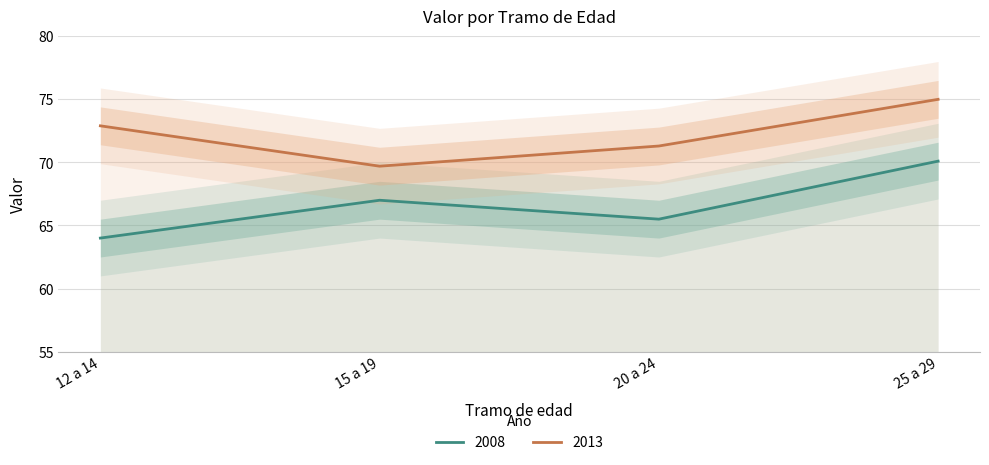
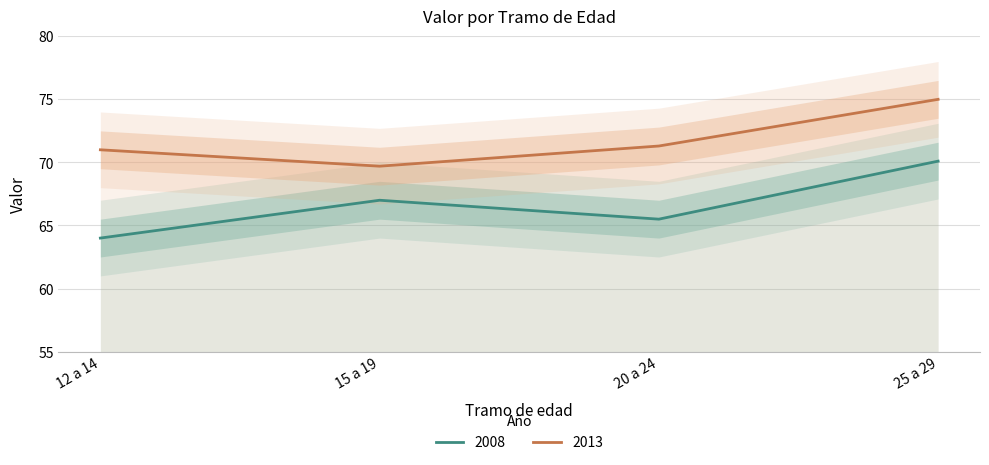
2013, 12 a 14: 72.9 -> 71.0
